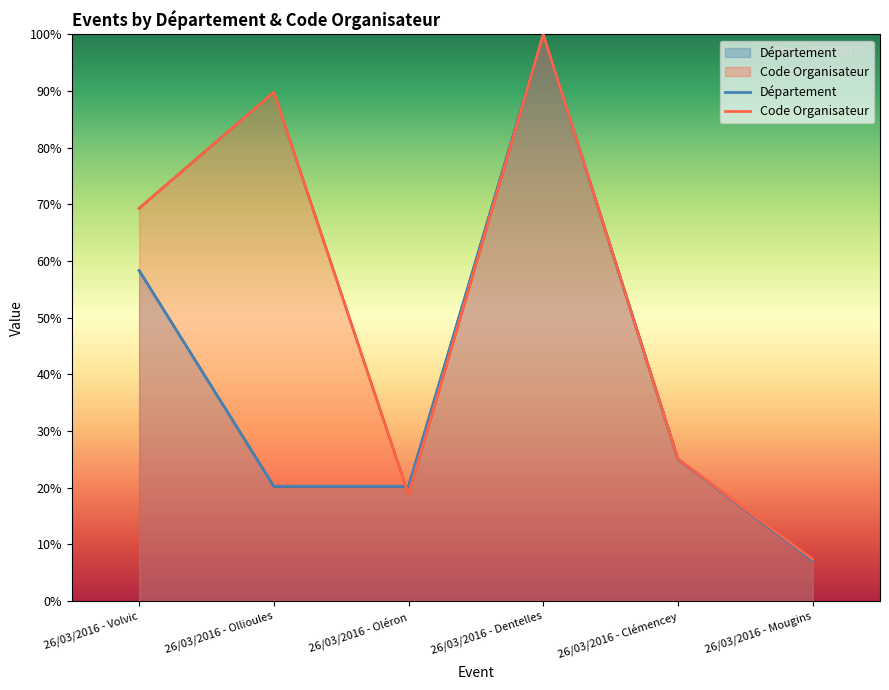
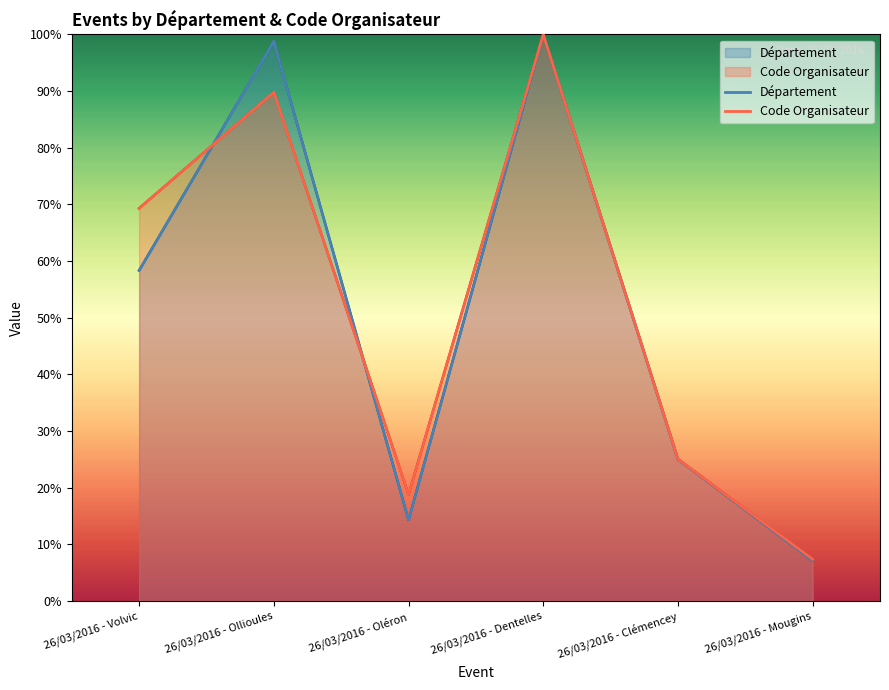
Département, 26/03/2016 - Ollioules: 20% -> 99%
Département, 26/03/2016 - Oléron: 20% -> 14%
